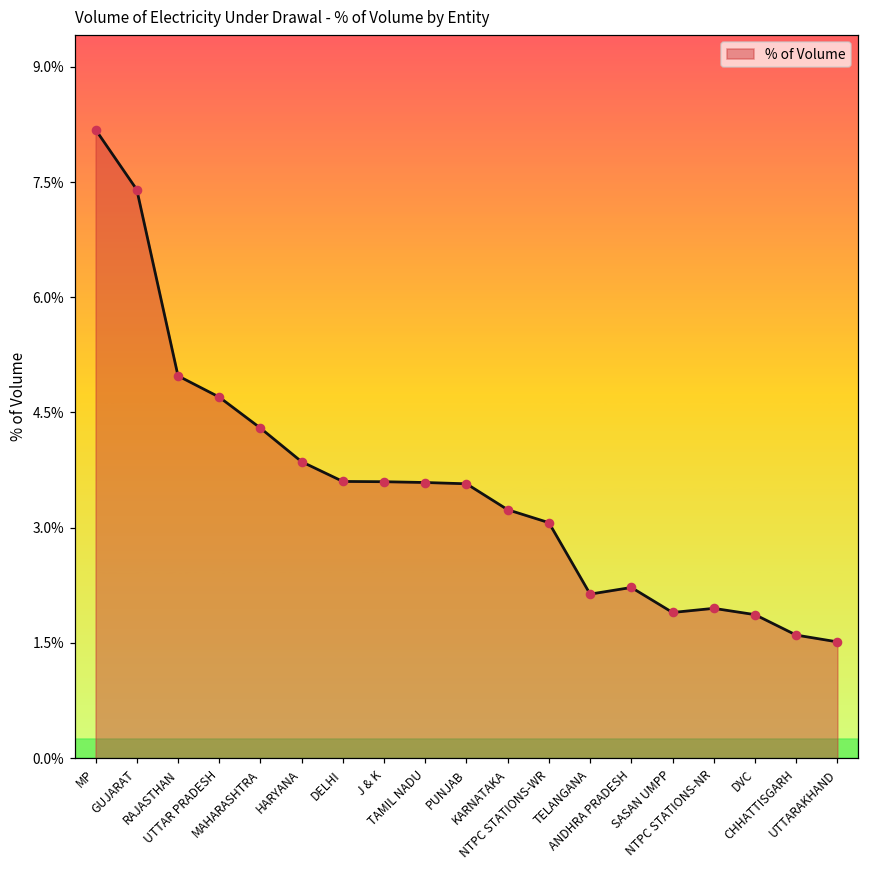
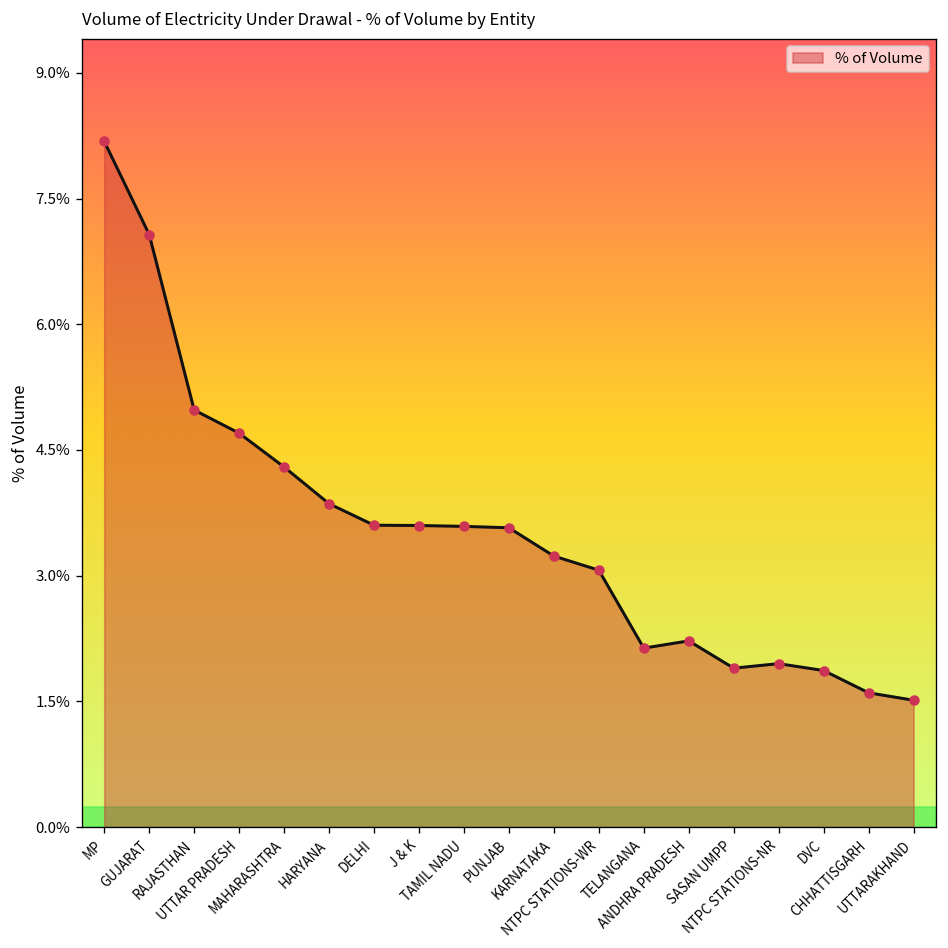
GUJARAT: 7.4% -> 7.1%
